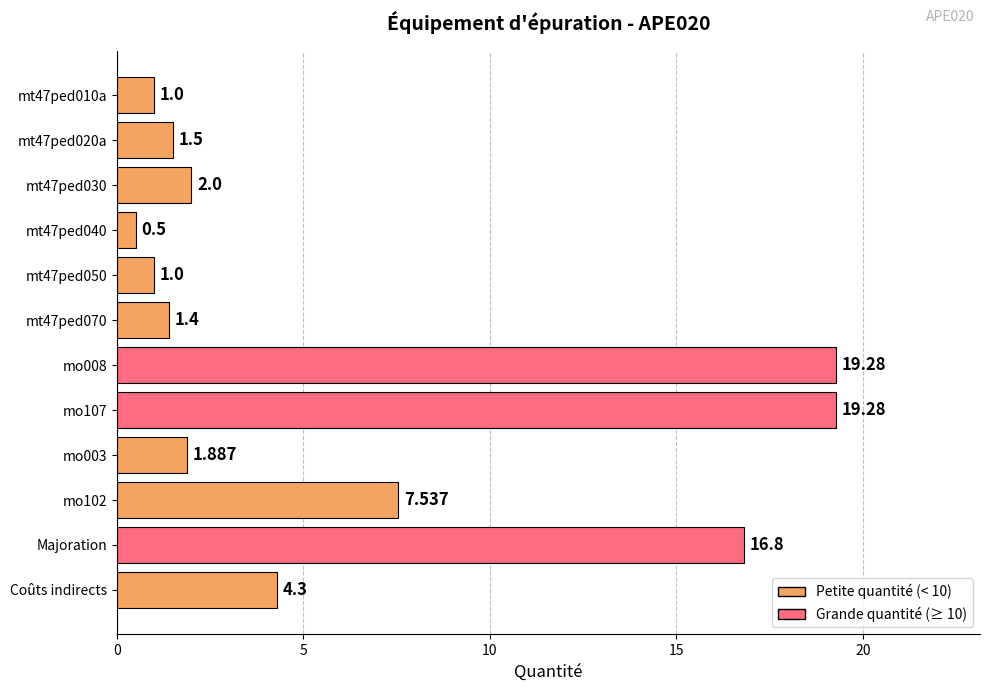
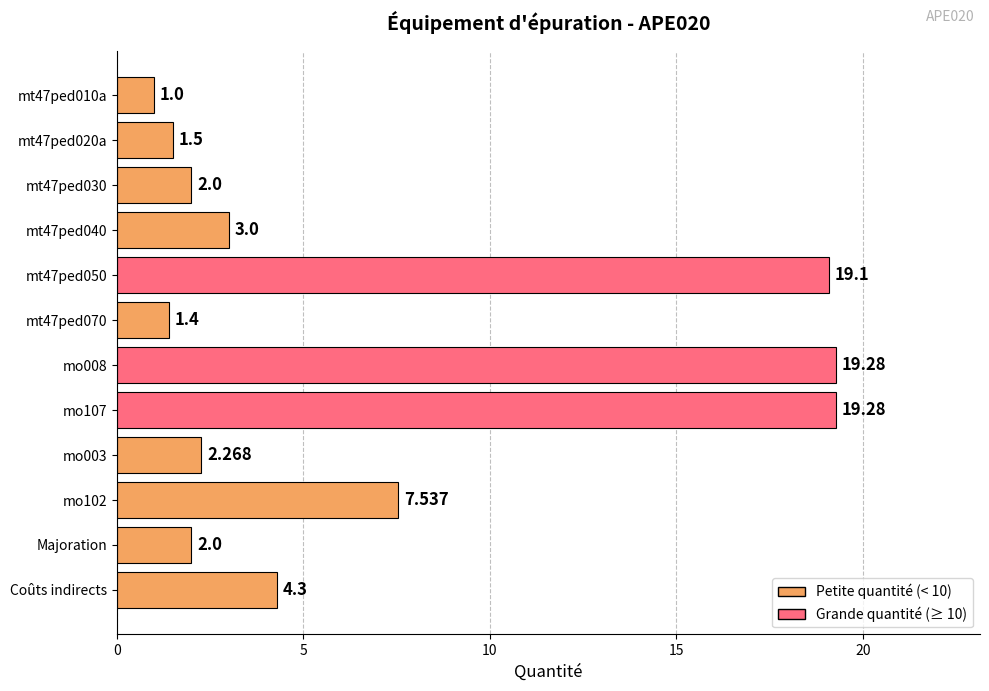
mt47ped040: 0.5 -> 3.0
mt47ped050: 1.0 -> 19.1
mo003: 1.887 -> 2.268
Majoration: 16.8 -> 2.0
